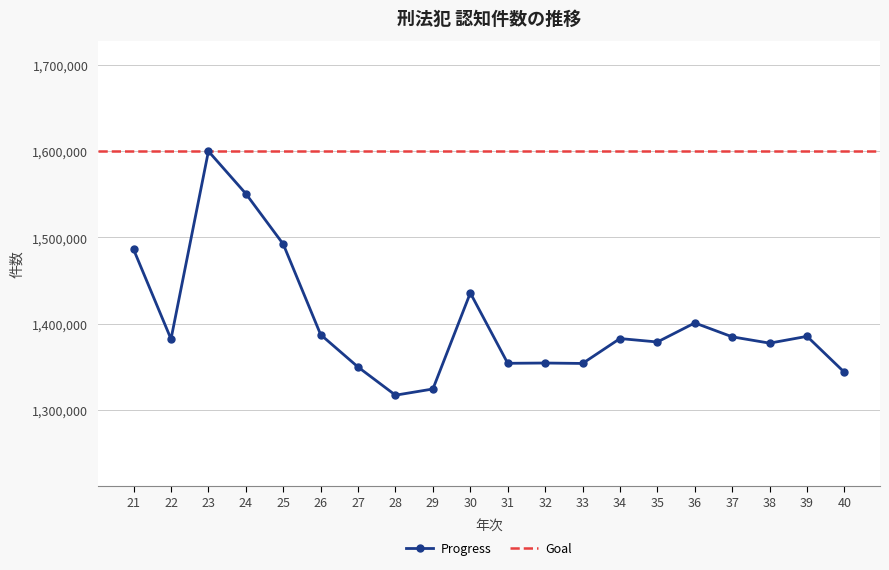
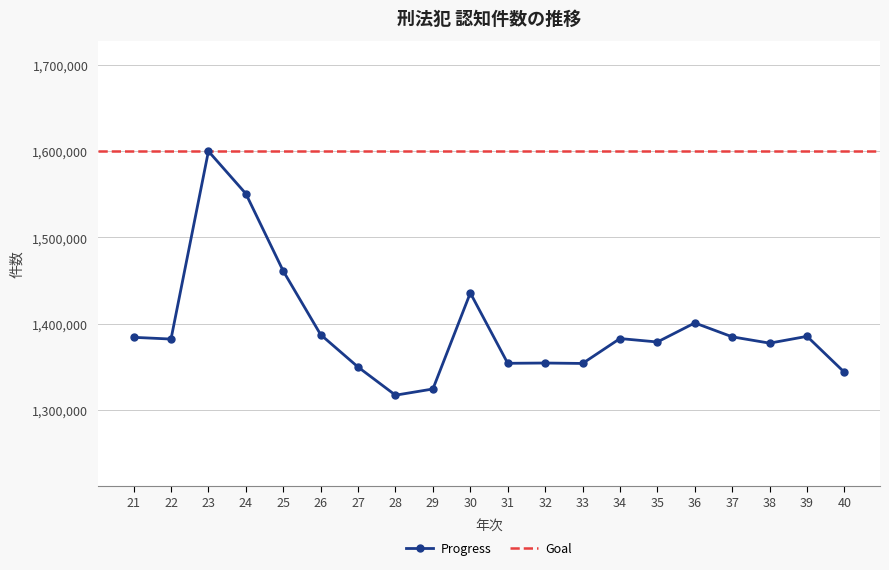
21: 1,490,000 -> 1,380,000
25: 1,490,000 -> 1,460,000
